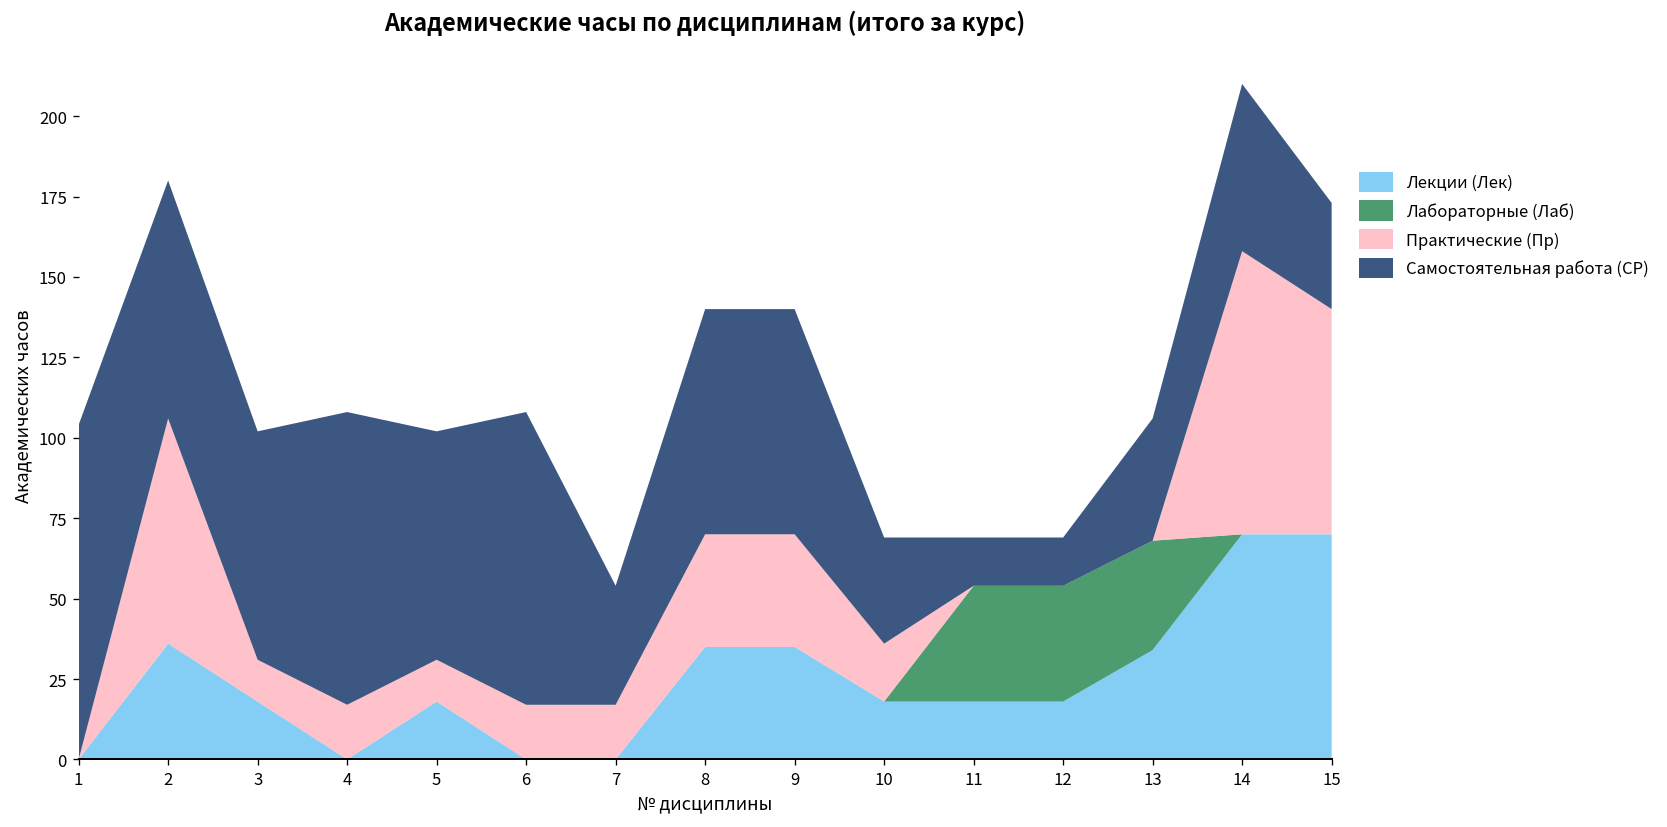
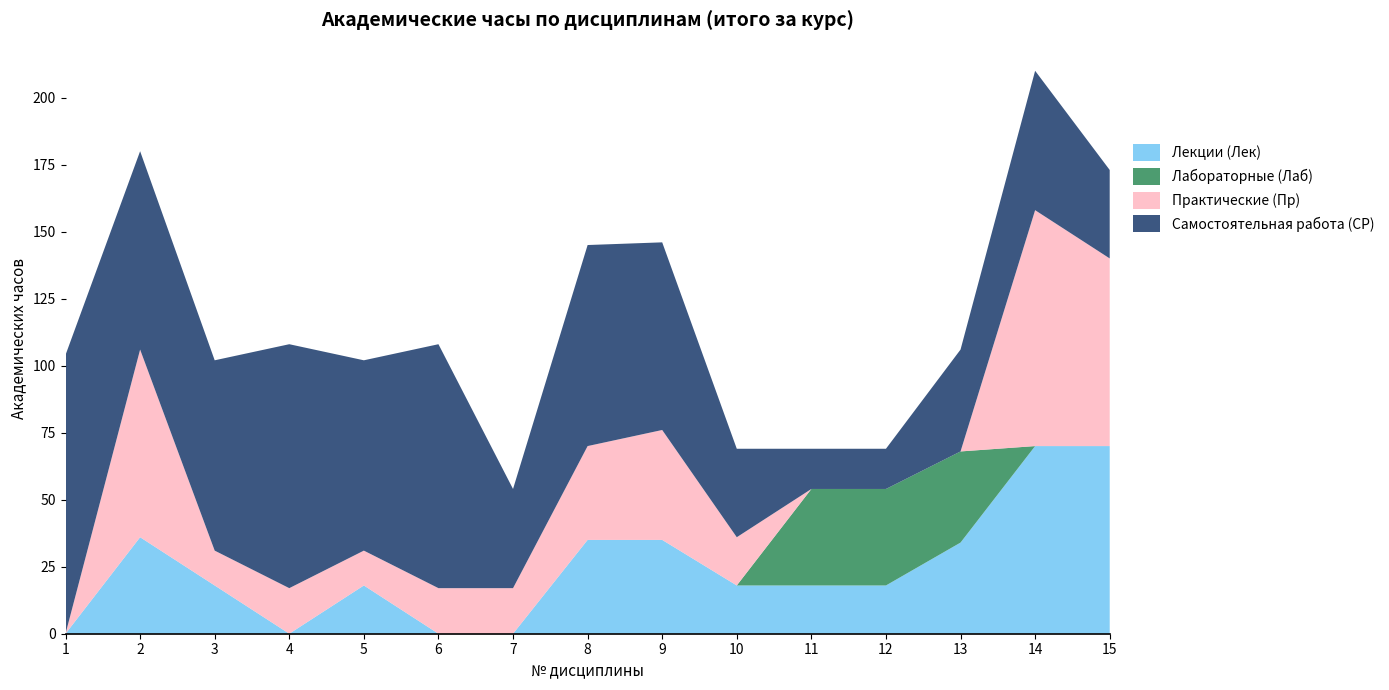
Самостоятельная работа (СР), 8: 70 -> 75
Практические (Пр), 9: 35 -> 41
